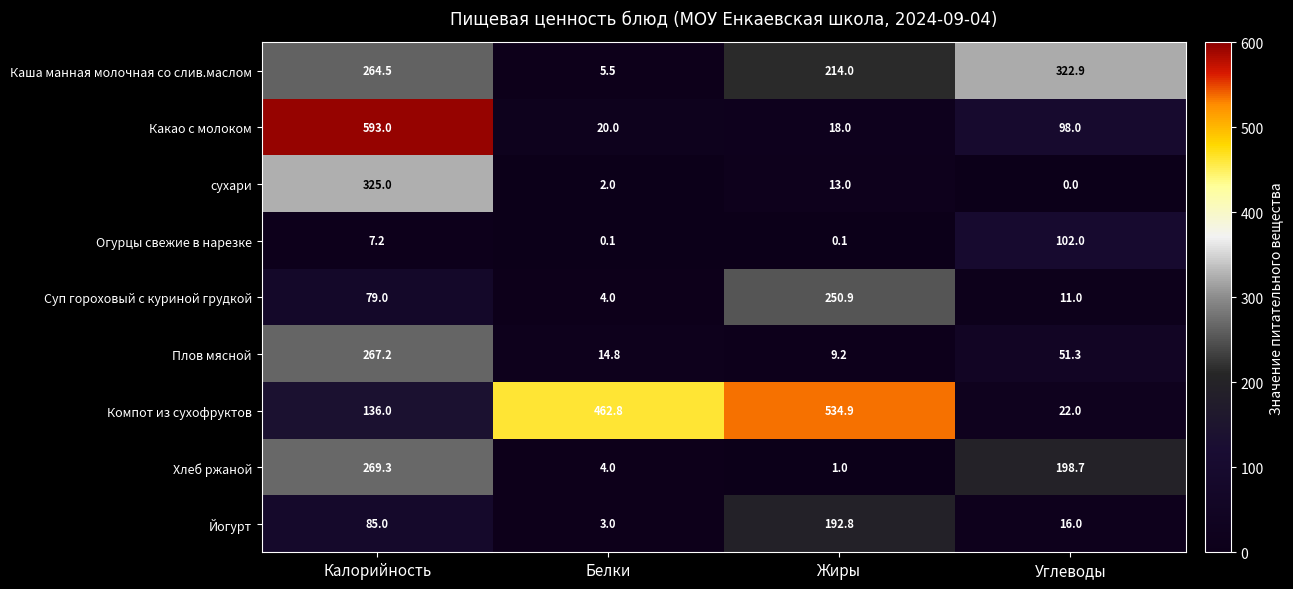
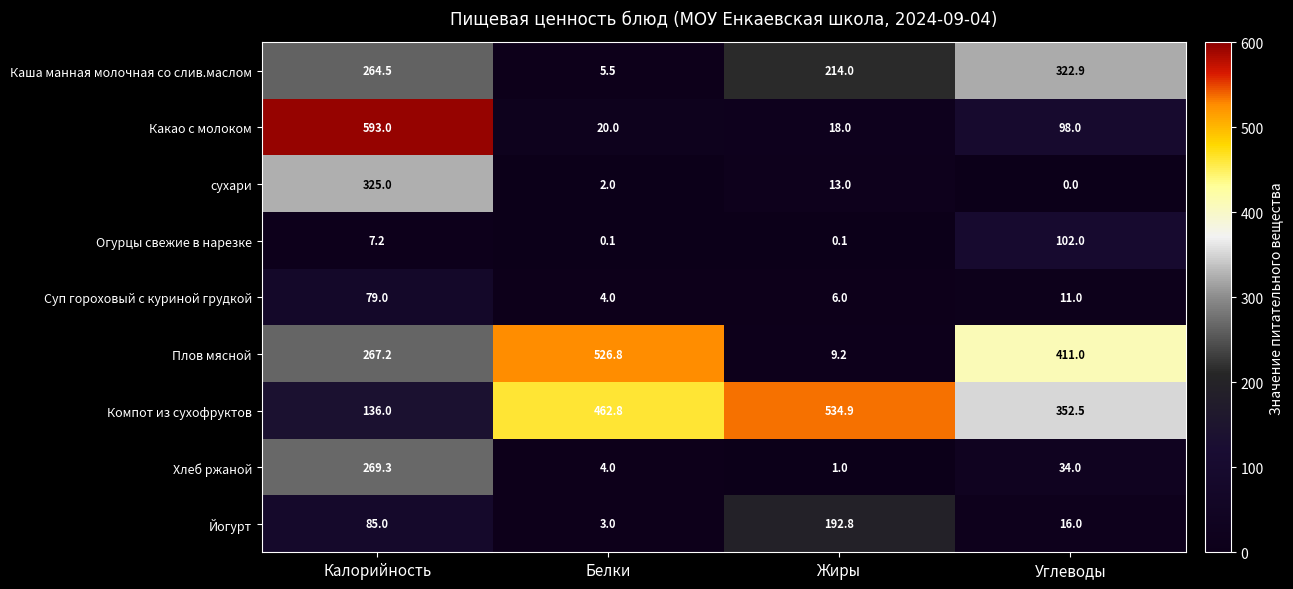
Суп гороховый с куриной грудкой, Жиры: 250.9 -> 6.0
Плов мясной, Белки: 14.8 -> 526.8
Плов мясной, Углеводы: 51.3 -> 411.0
Компот из сухофруктов, Углеводы: 22.0 -> 352.5
Хлеб ржаной, Углеводы: 198.7 -> 34.0
